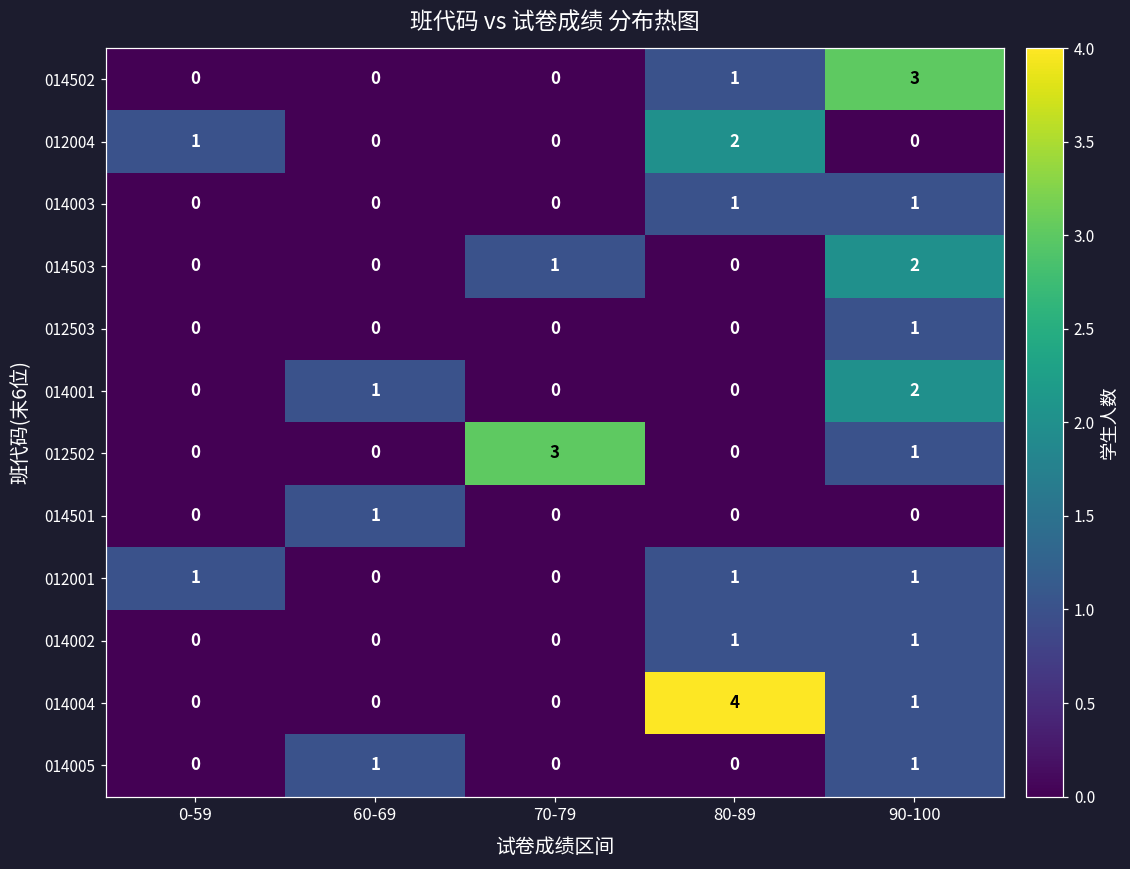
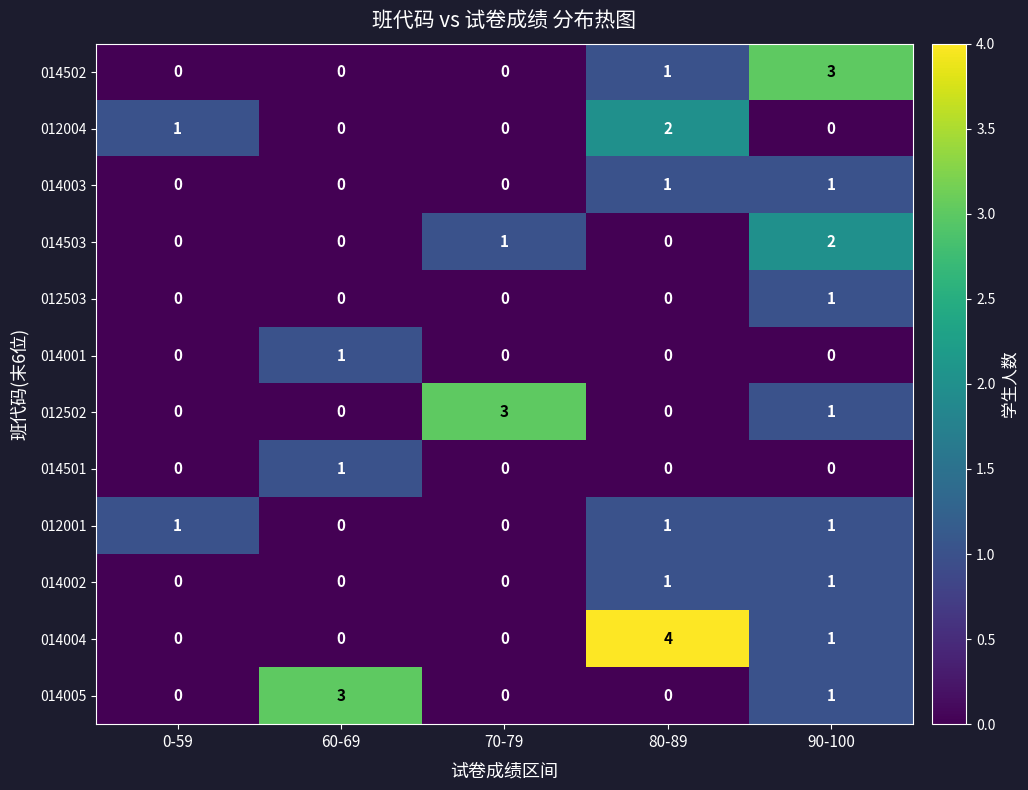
014001, 90-100: 2 -> 0
014005, 60-69: 1 -> 3
